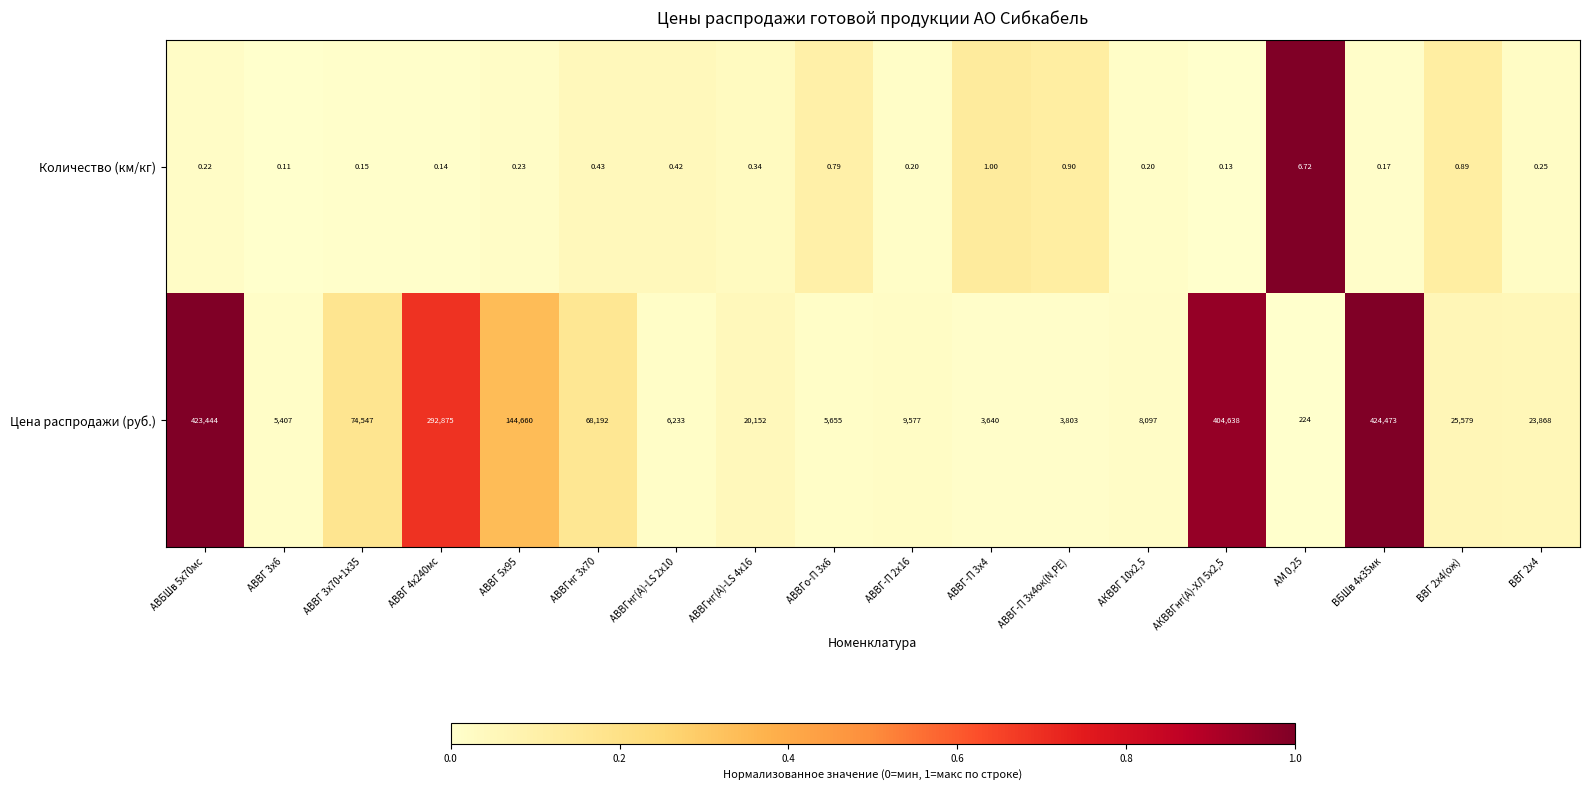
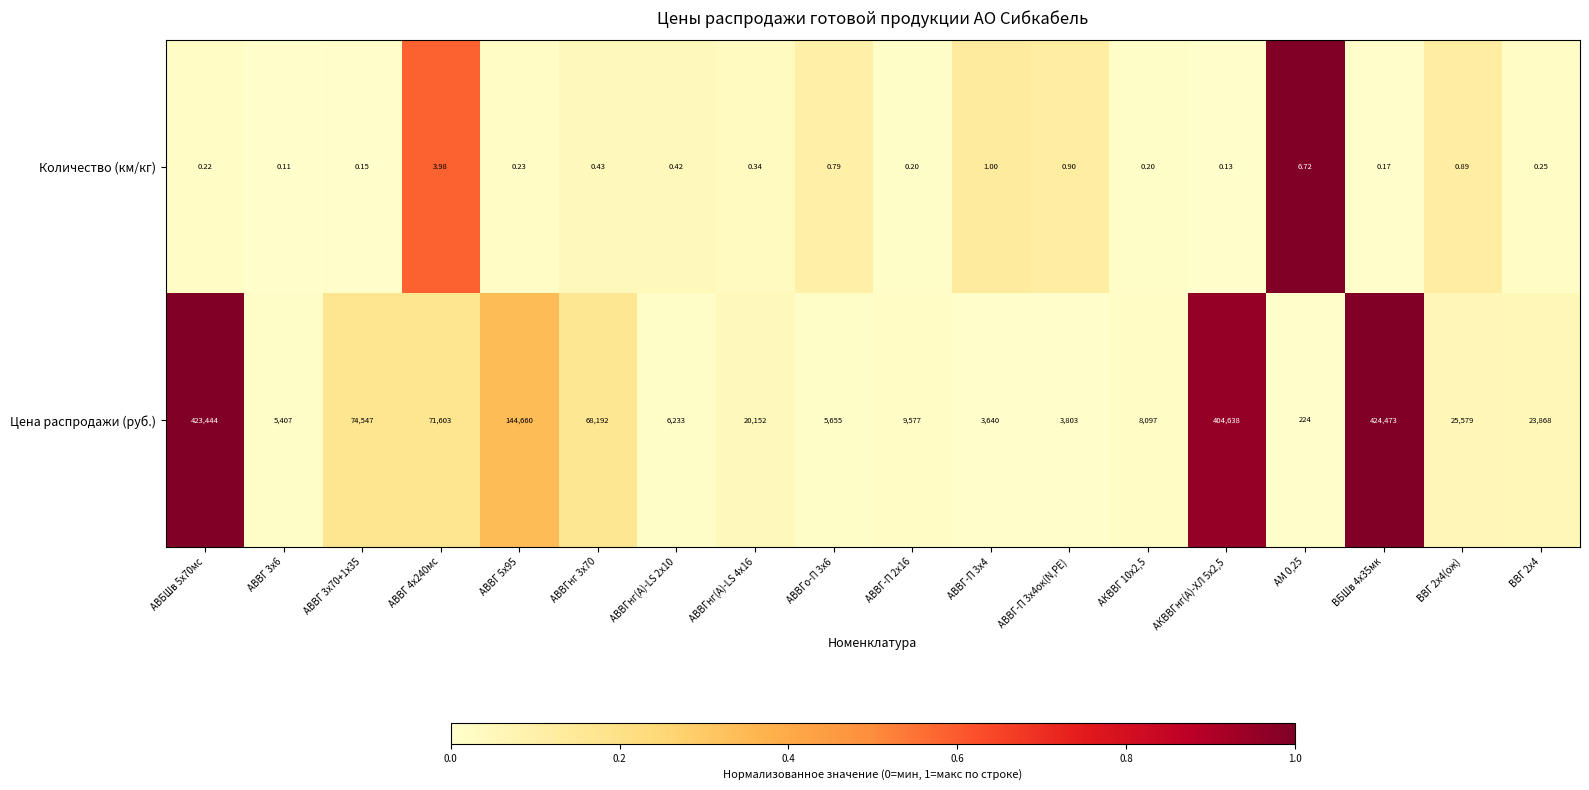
Количество (км/кг), АВВГ 4х240мс: 0.14 -> 3.98
Цена распродажи (руб.), АВВГ 4х240мс: 292,875 -> 71,603
